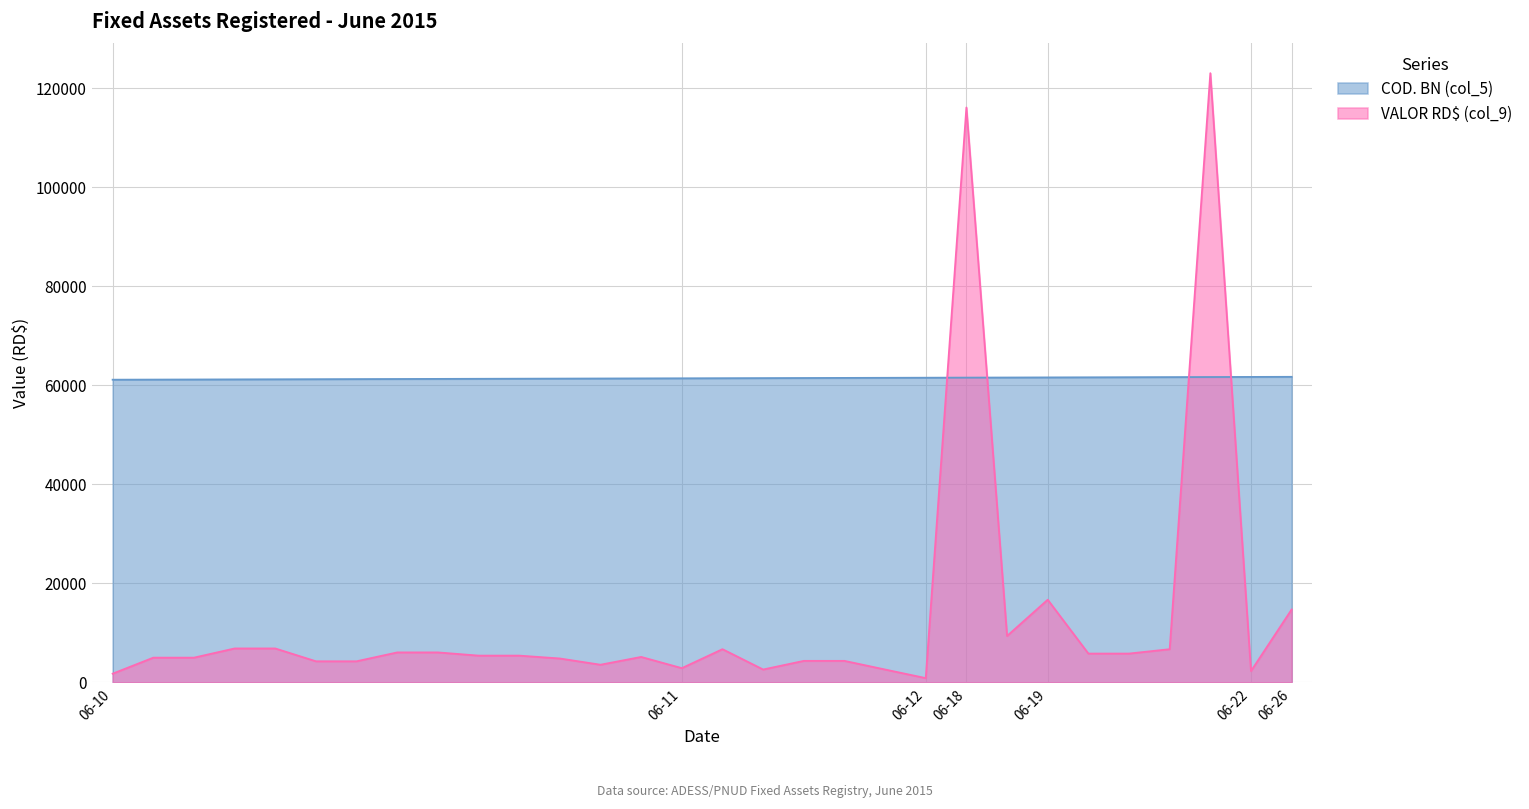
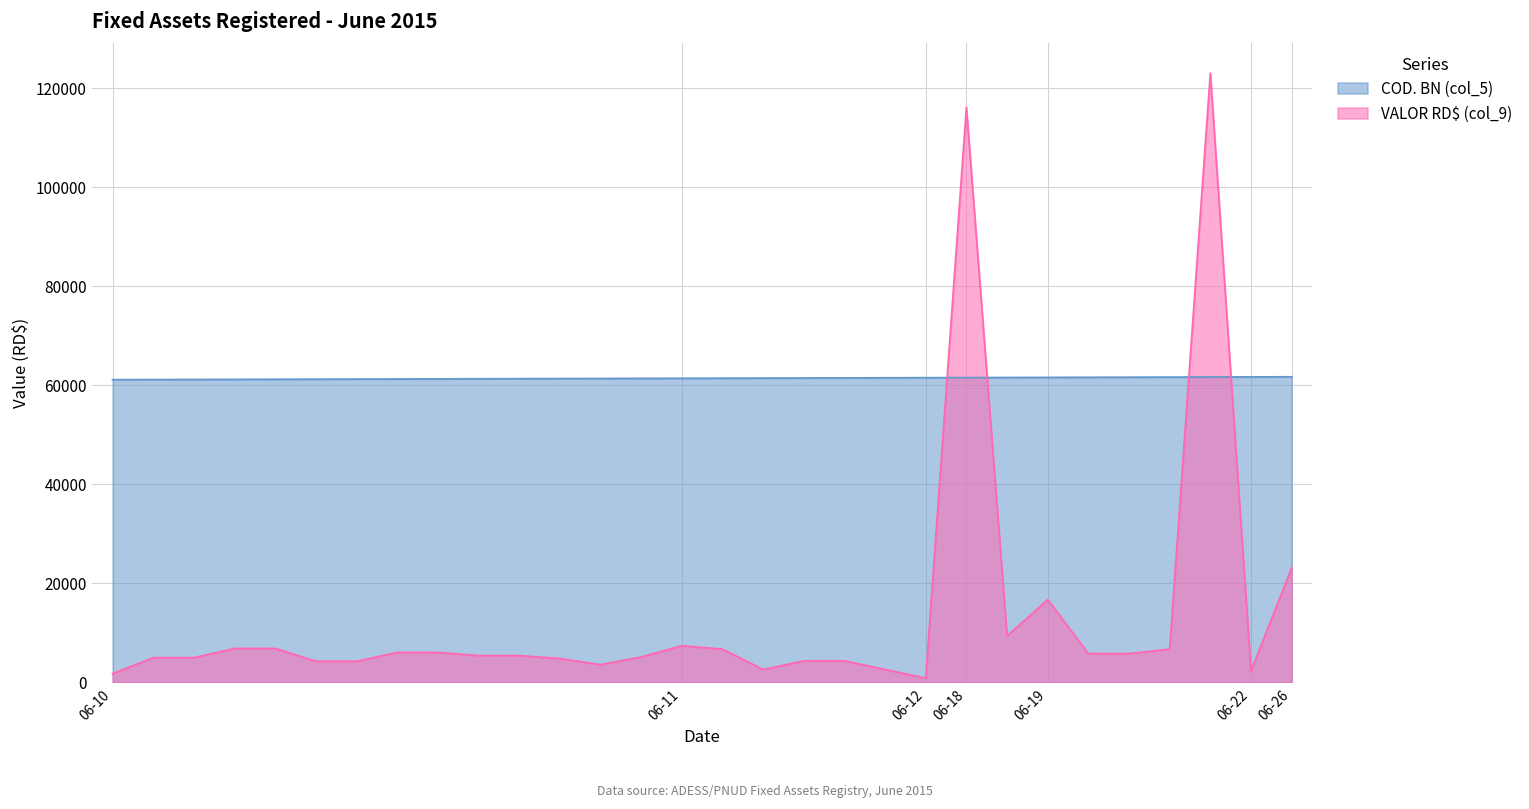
VALOR RD$ (col_9), 06-11: 3000 -> 7000
VALOR RD$ (col_9), 06-26: 15000 -> 23000
